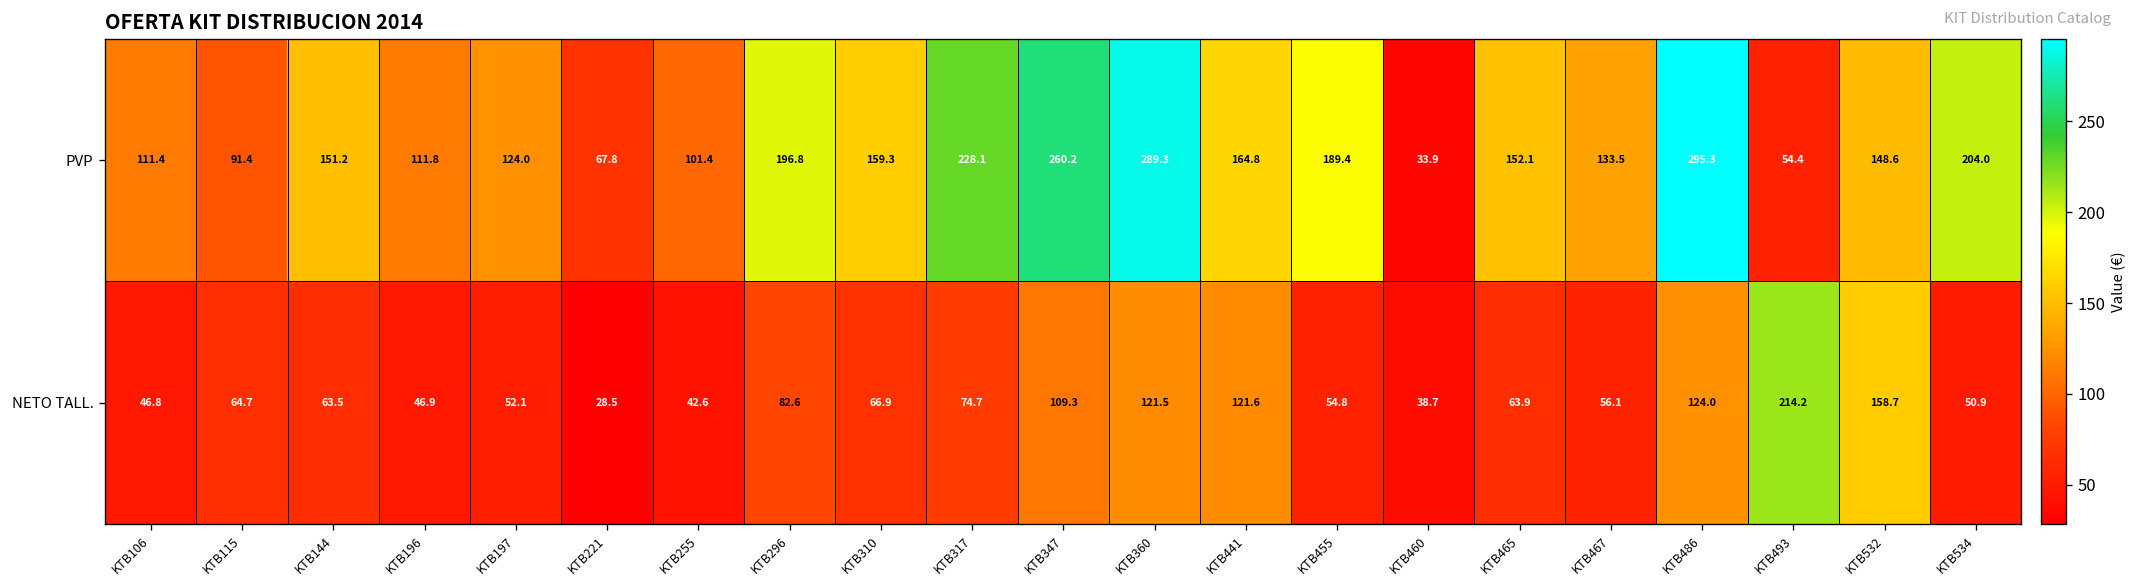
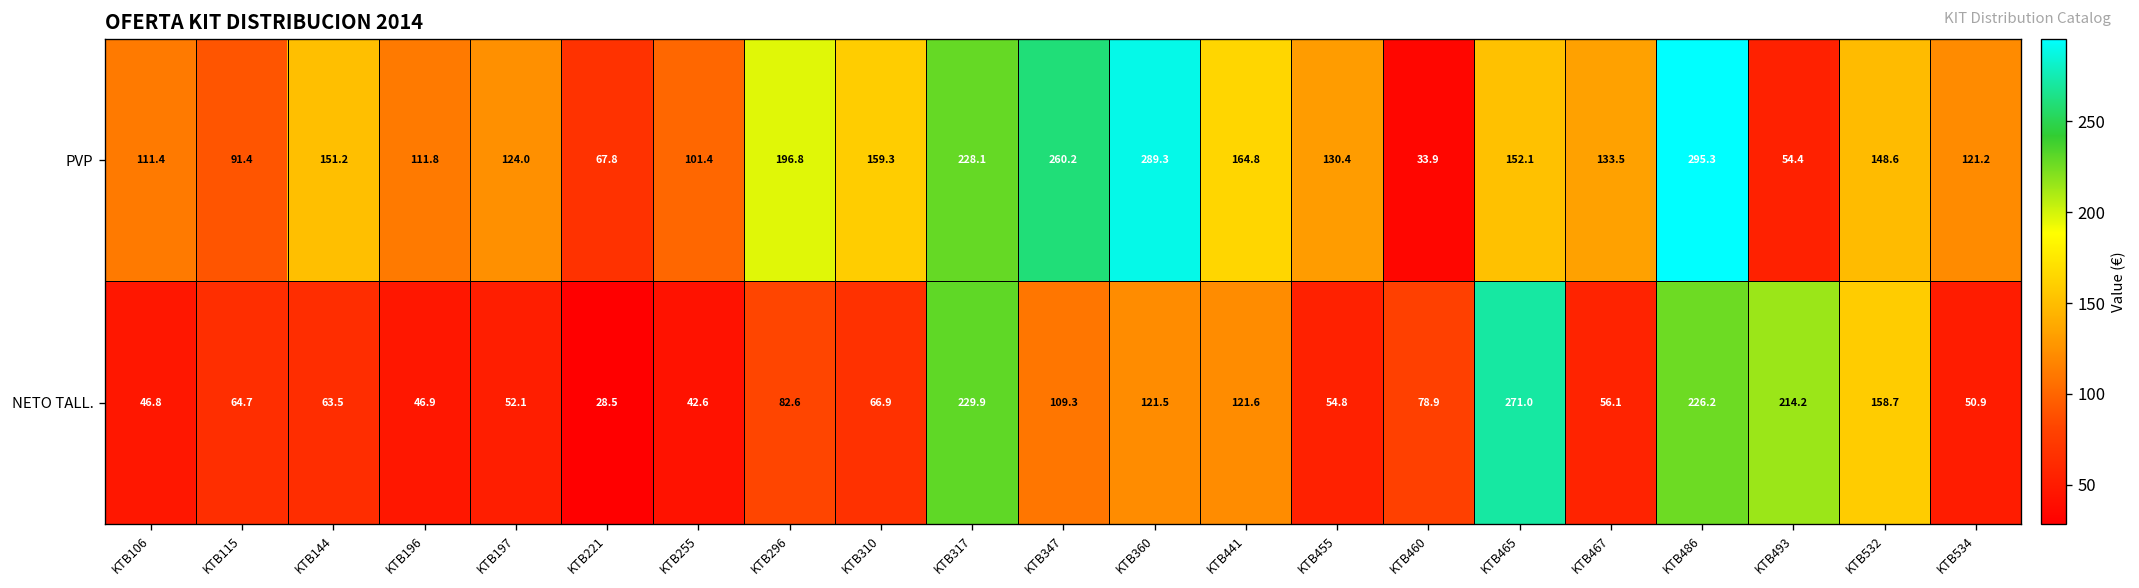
PVP, KTB455: 189.4 -> 130.4
PVP, KTB534: 204.0 -> 121.2
NETO TALL., KTB317: 74.7 -> 229.9
NETO TALL., KTB460: 38.7 -> 78.9
NETO TALL., KTB465: 63.9 -> 271.0
NETO TALL., KTB486: 124.0 -> 226.2
